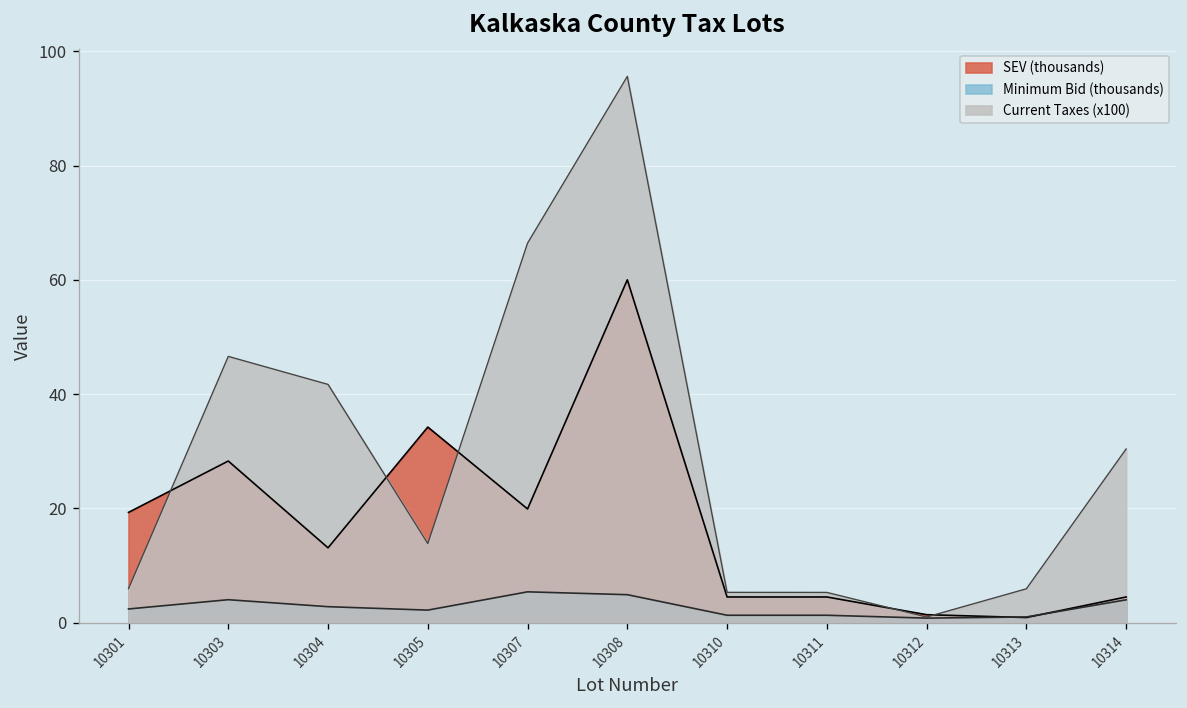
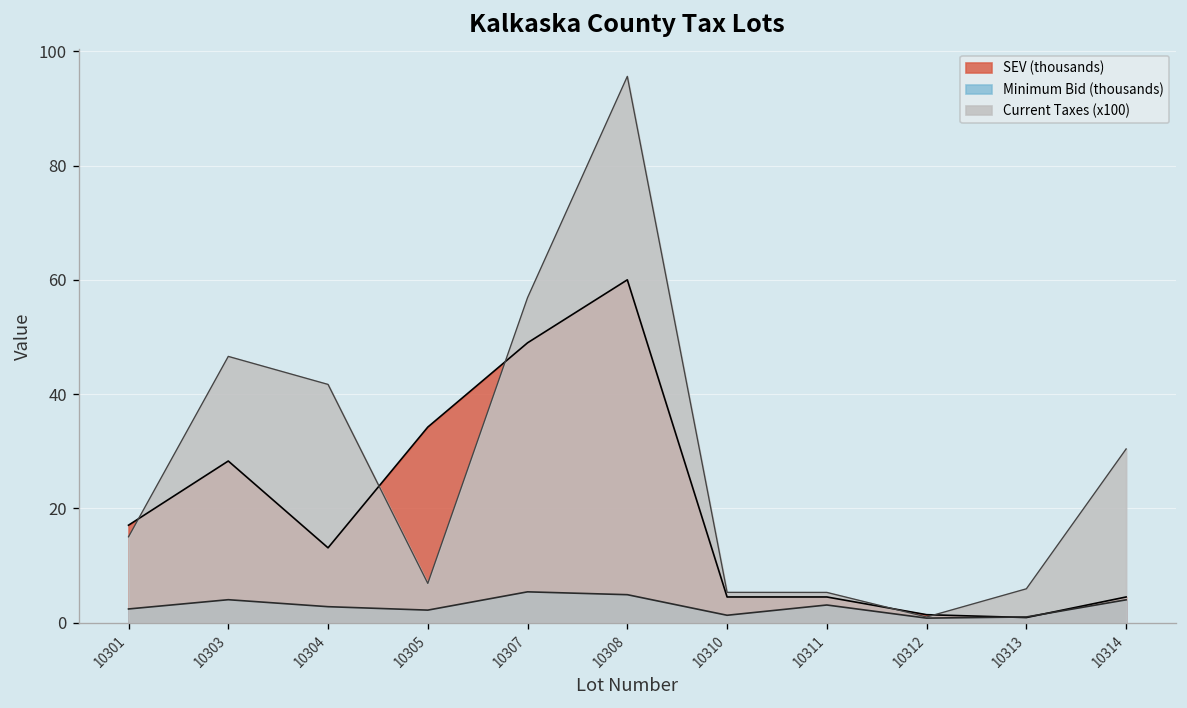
SEV (thousands), 10301: 19 -> 17
Current Taxes (x100), 10301: 6 -> 15
Current Taxes (x100), 10305: 14 -> 7
SEV (thousands), 10307: 20 -> 49
Current Taxes (x100), 10307: 66 -> 57
Minimum Bid (thousands), 10311: 1 -> 3
